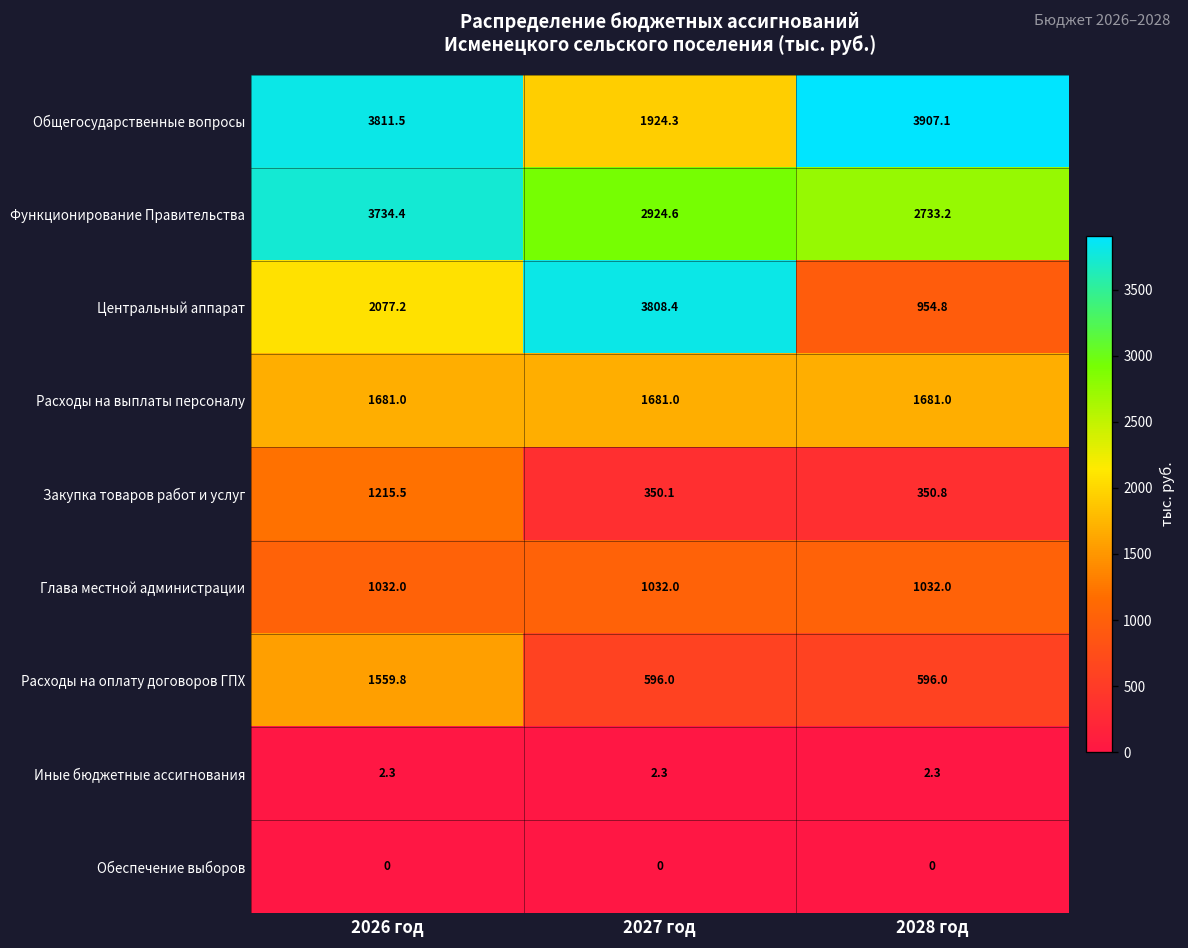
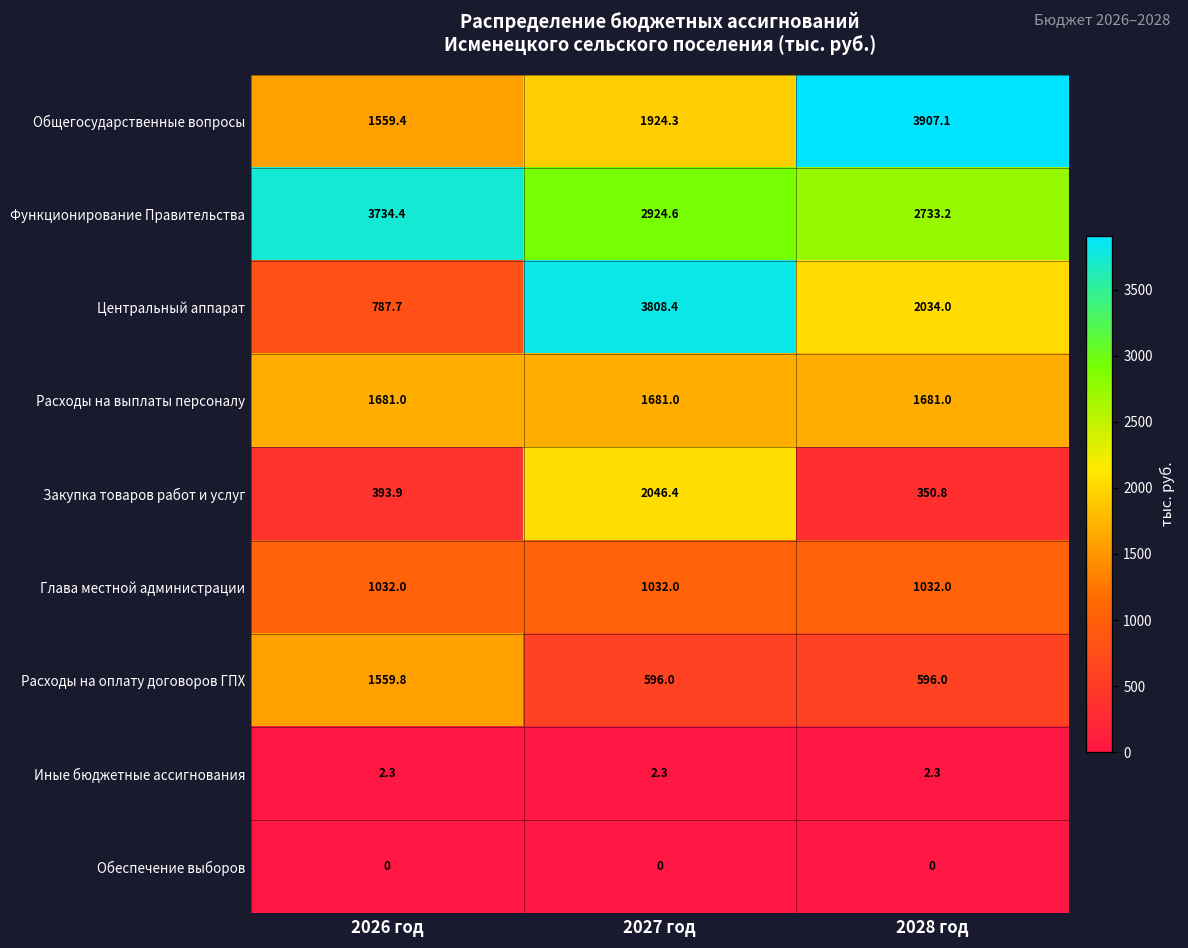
Общегосударственные вопросы, 2026 год: 3811.5 -> 1559.4
Центральный аппарат, 2026 год: 2077.2 -> 787.7
Центральный аппарат, 2028 год: 954.8 -> 2034.0
Закупка товаров работ и услуг, 2026 год: 1215.5 -> 393.9
Закупка товаров работ и услуг, 2027 год: 350.1 -> 2046.4
